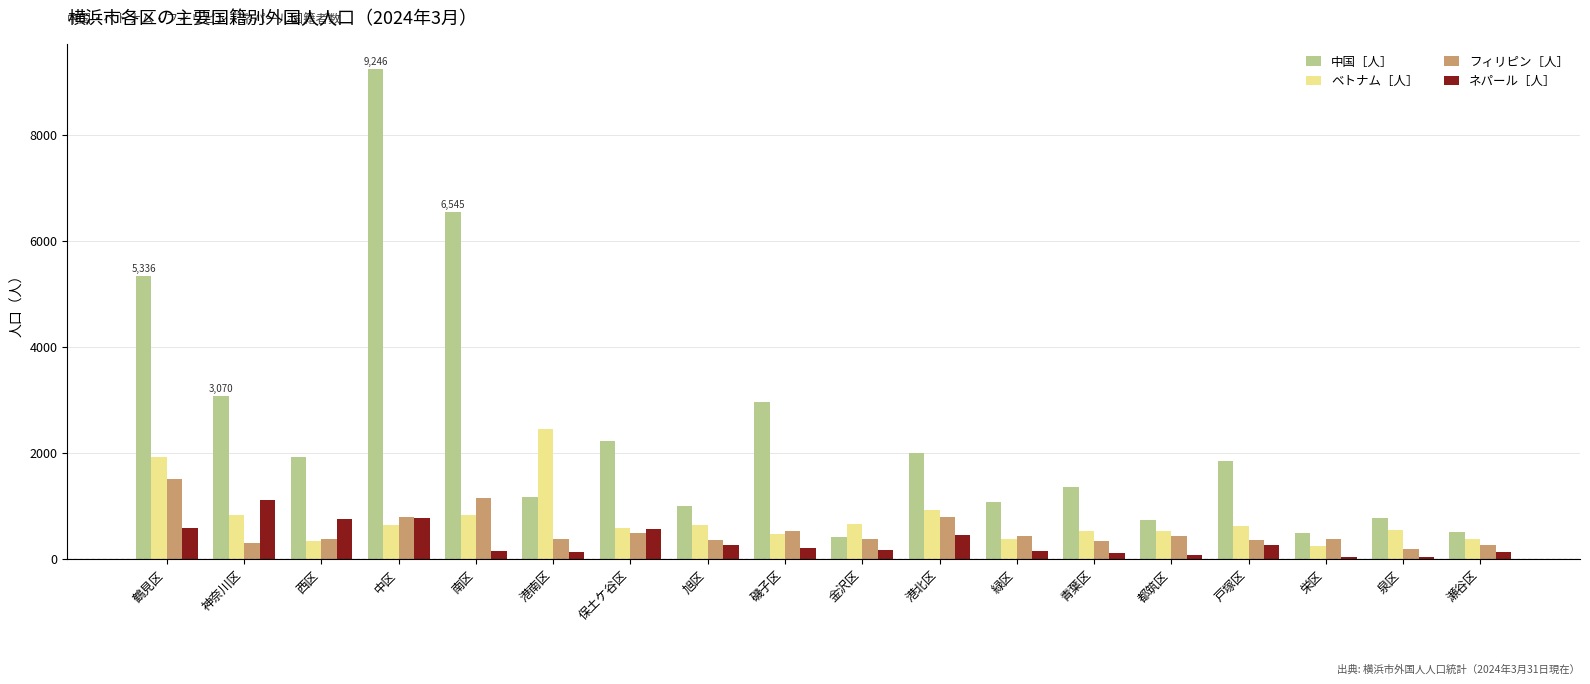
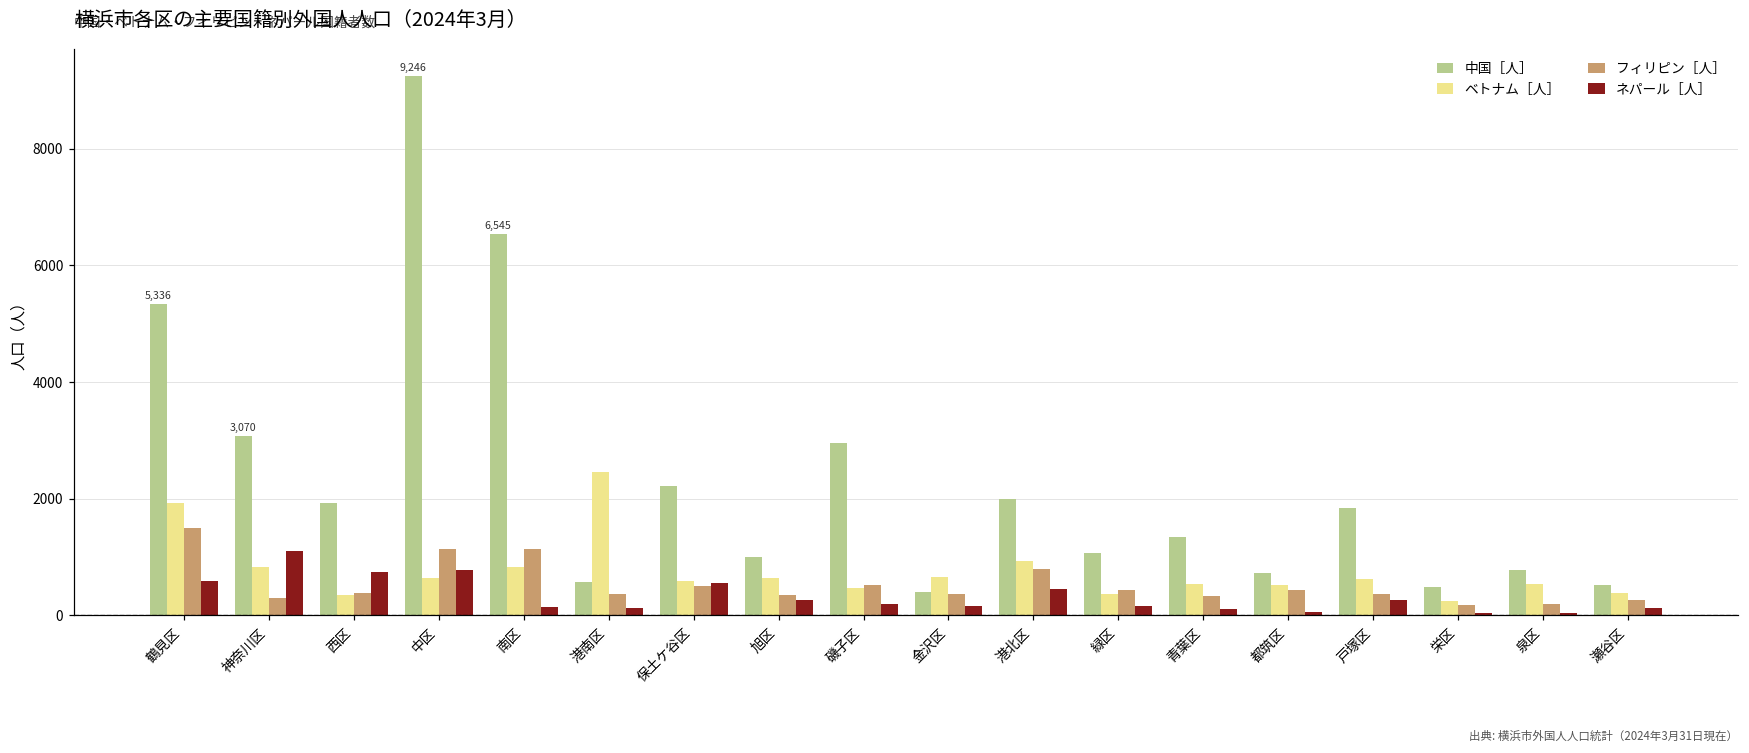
フィリピン［人］, 中区: 800 -> 1100
中国［人］, 港南区: 1200 -> 600
フィリピン［人］, 栄区: 400 -> 200
